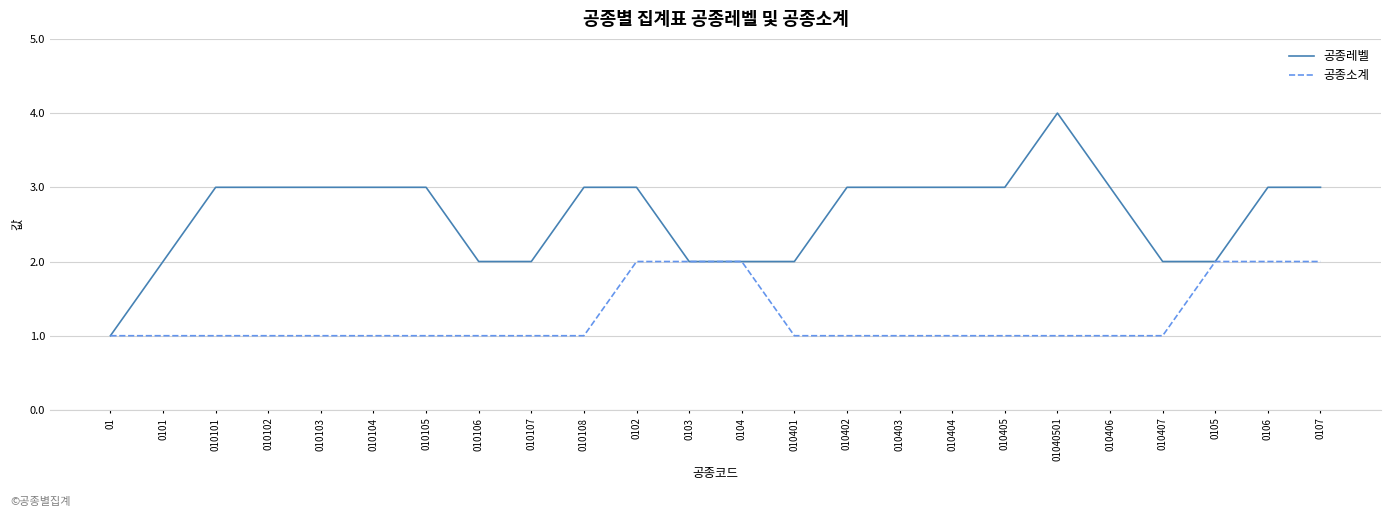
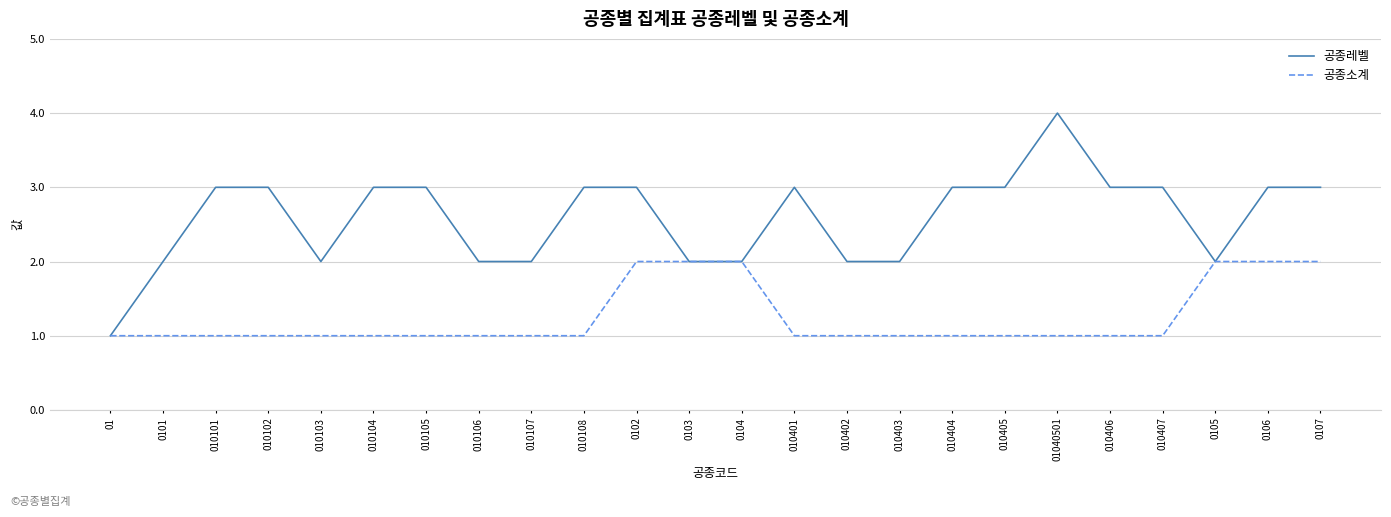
공종레벨, 010103: 3 -> 2
공종레벨, 010401: 2 -> 3
공종레벨, 010402: 3 -> 2
공종레벨, 010403: 3 -> 2
공종레벨, 010407: 2 -> 3
